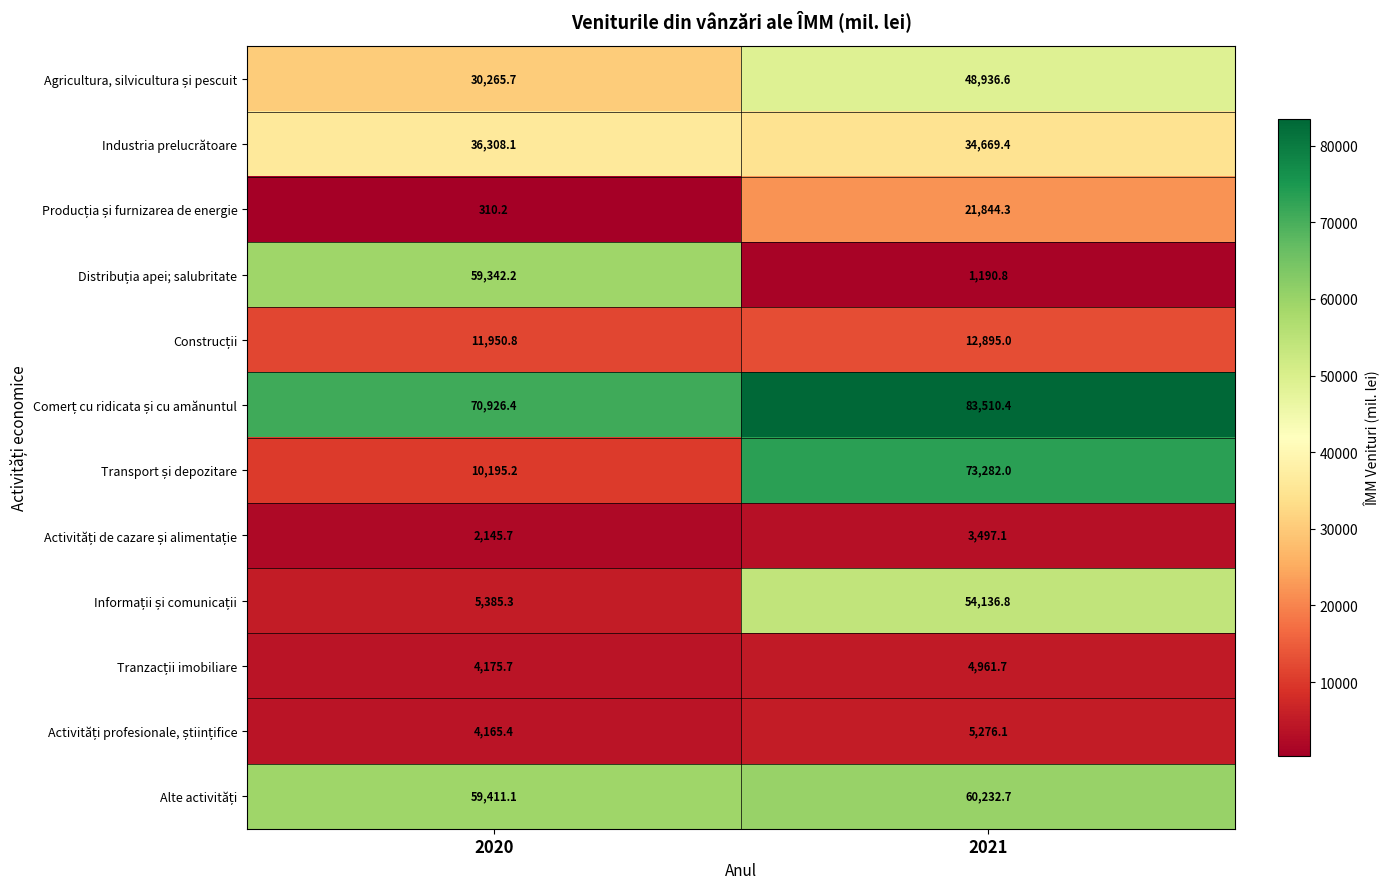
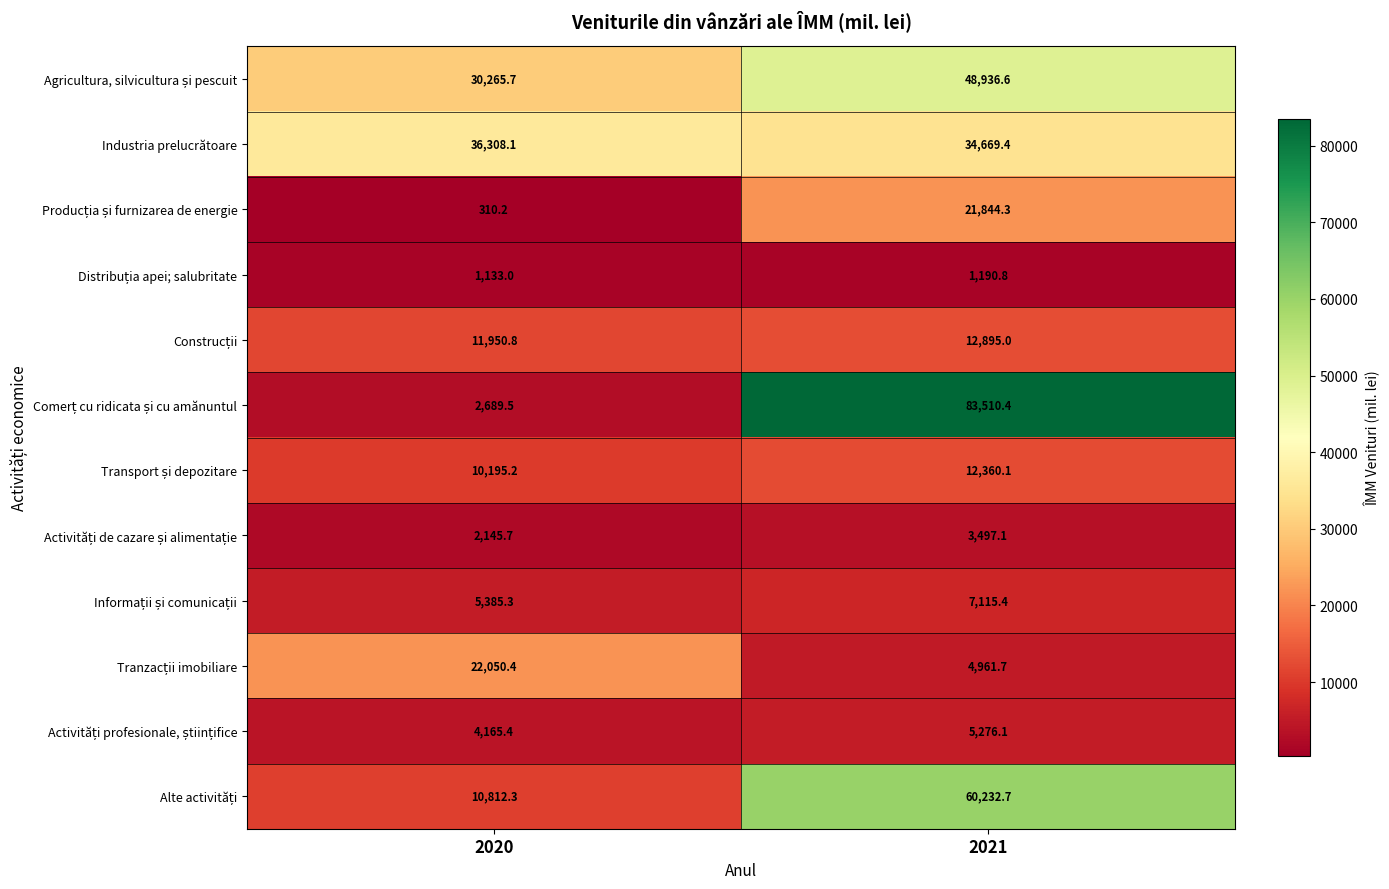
Distribuția apei; salubritate, 2020: 59,342.2 -> 1,133.0
Comerț cu ridicata și cu amănuntul, 2020: 70,926.4 -> 2,689.5
Transport și depozitare, 2021: 73,282.0 -> 12,360.1
Informații și comunicații, 2021: 54,136.8 -> 7,115.4
Tranzacții imobiliare, 2020: 4,175.7 -> 22,050.4
Alte activități, 2020: 59,411.1 -> 10,812.3
